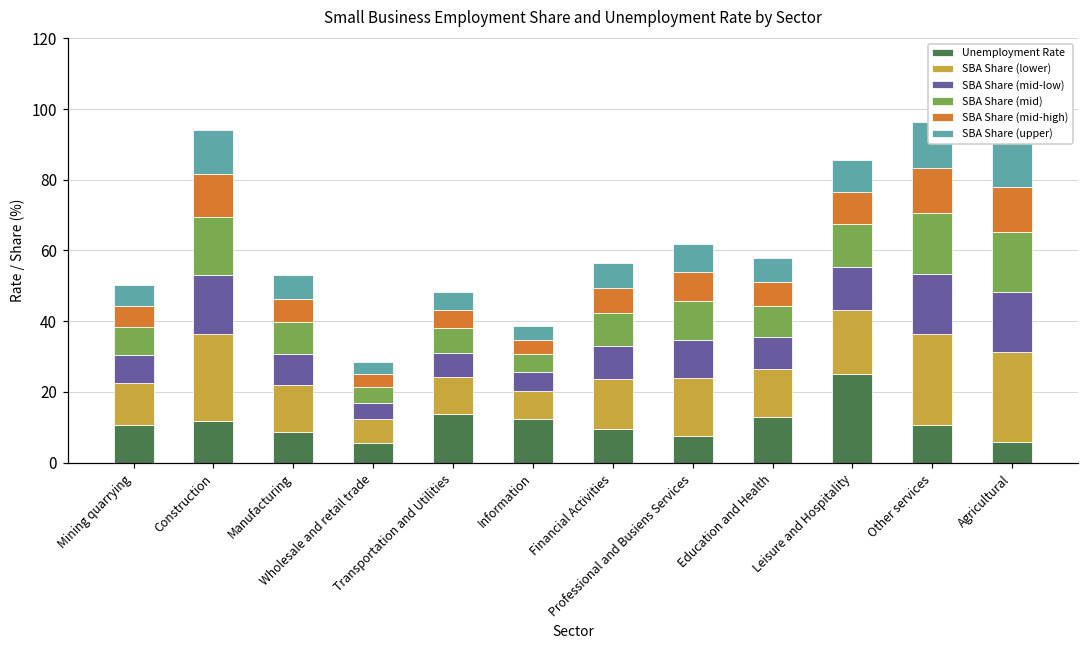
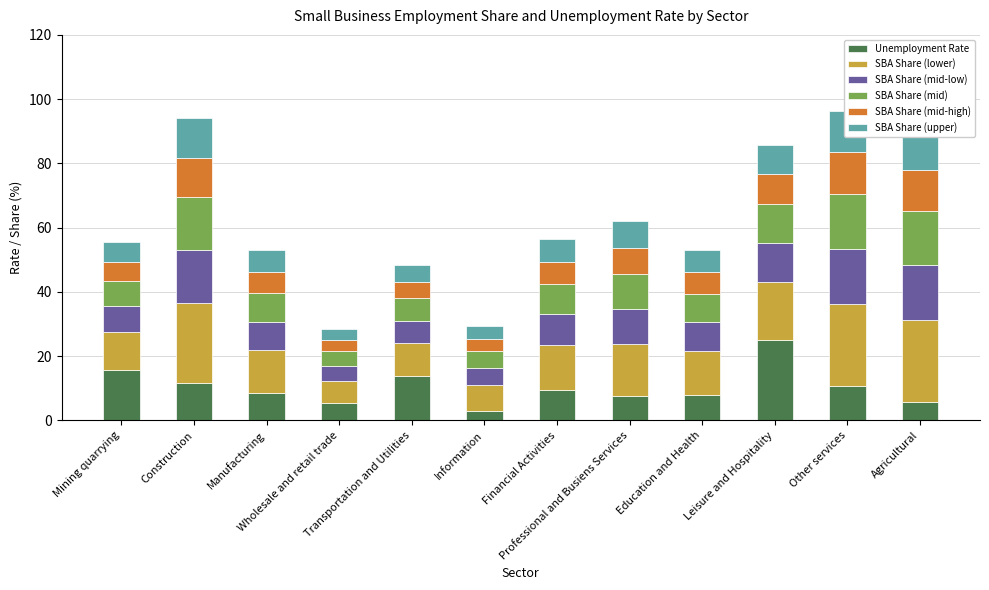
Unemployment Rate, Mining quarrying: 11 -> 16
Unemployment Rate, Information: 12 -> 3
Unemployment Rate, Education and Health: 13 -> 8
